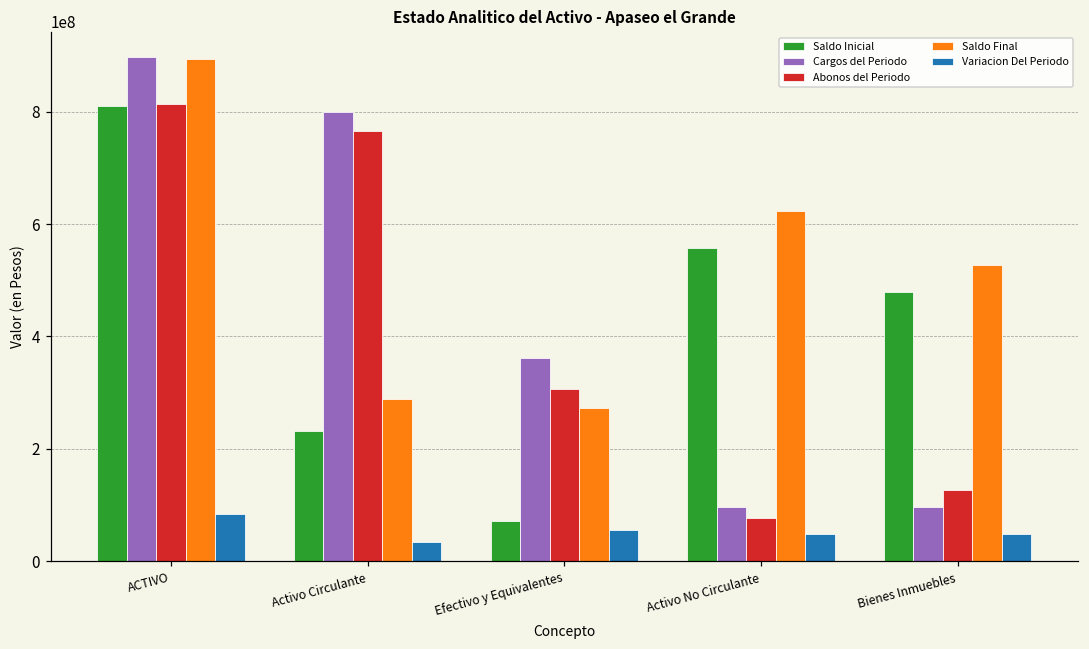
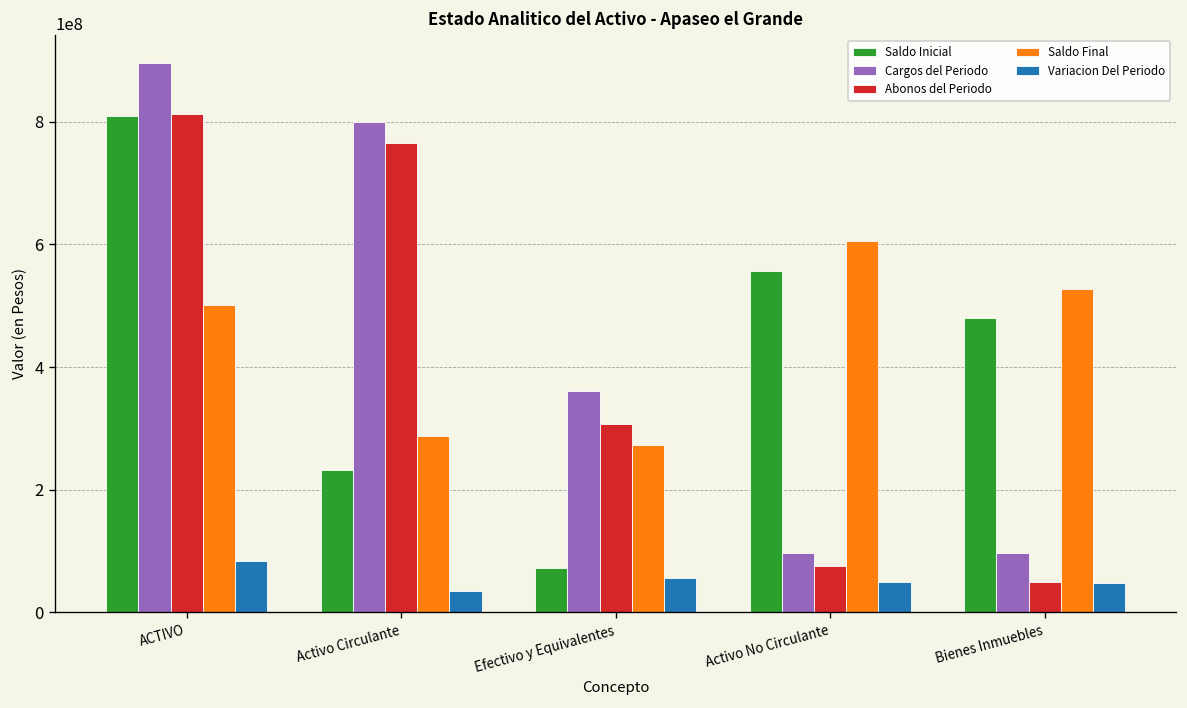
Saldo Final, ACTIVO: 890000000 -> 500000000
Saldo Final, Activo No Circulante: 620000000 -> 610000000
Abonos del Periodo, Bienes Inmuebles: 130000000 -> 50000000
